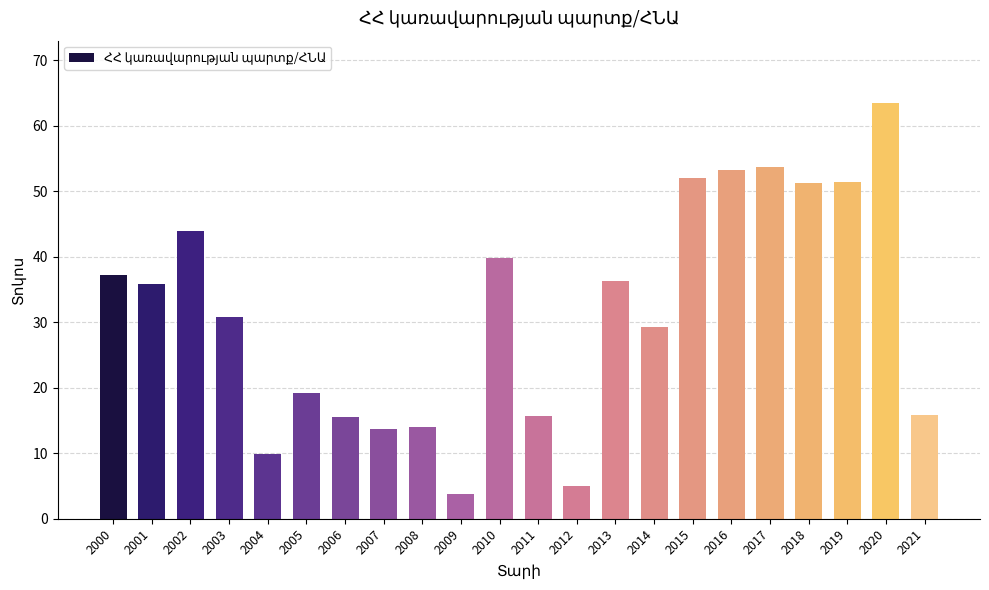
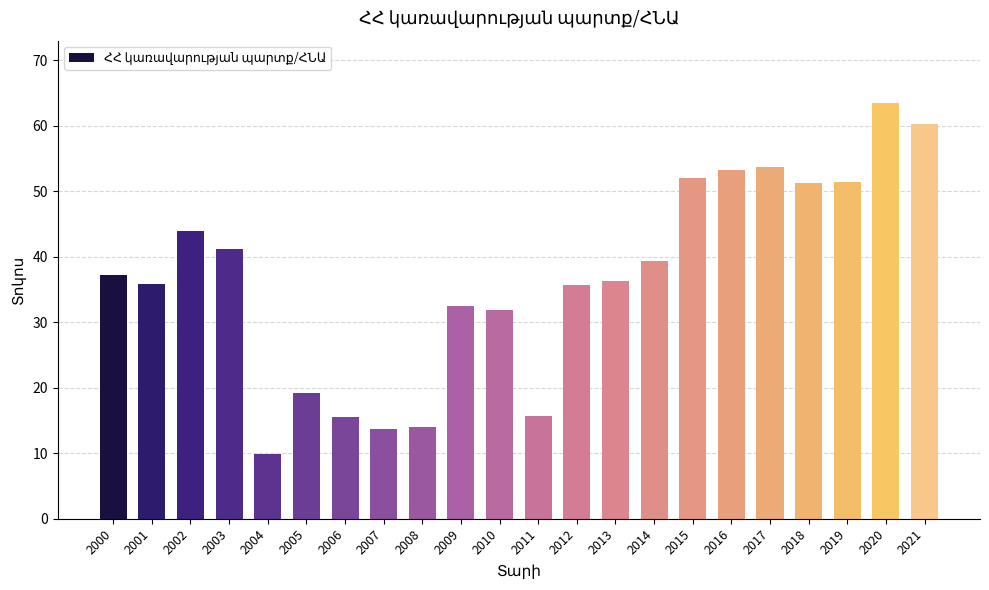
2003: 31 -> 41
2009: 4 -> 32
2010: 40 -> 32
2012: 5 -> 36
2014: 29 -> 39
2021: 16 -> 60
